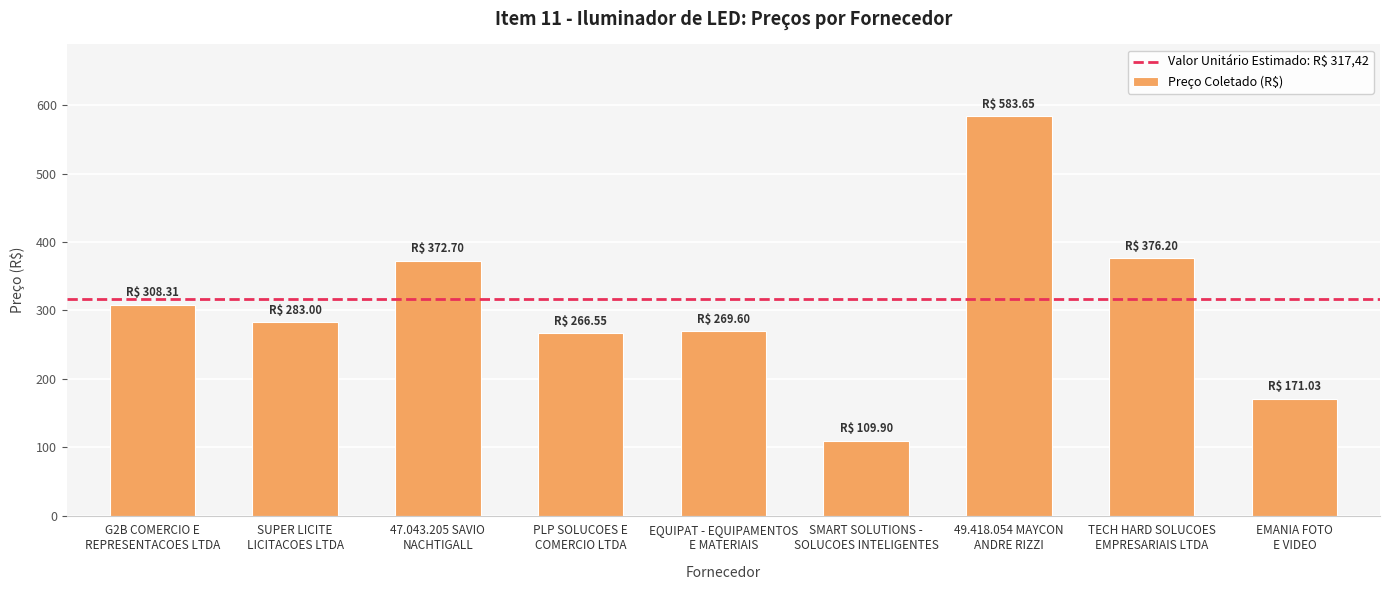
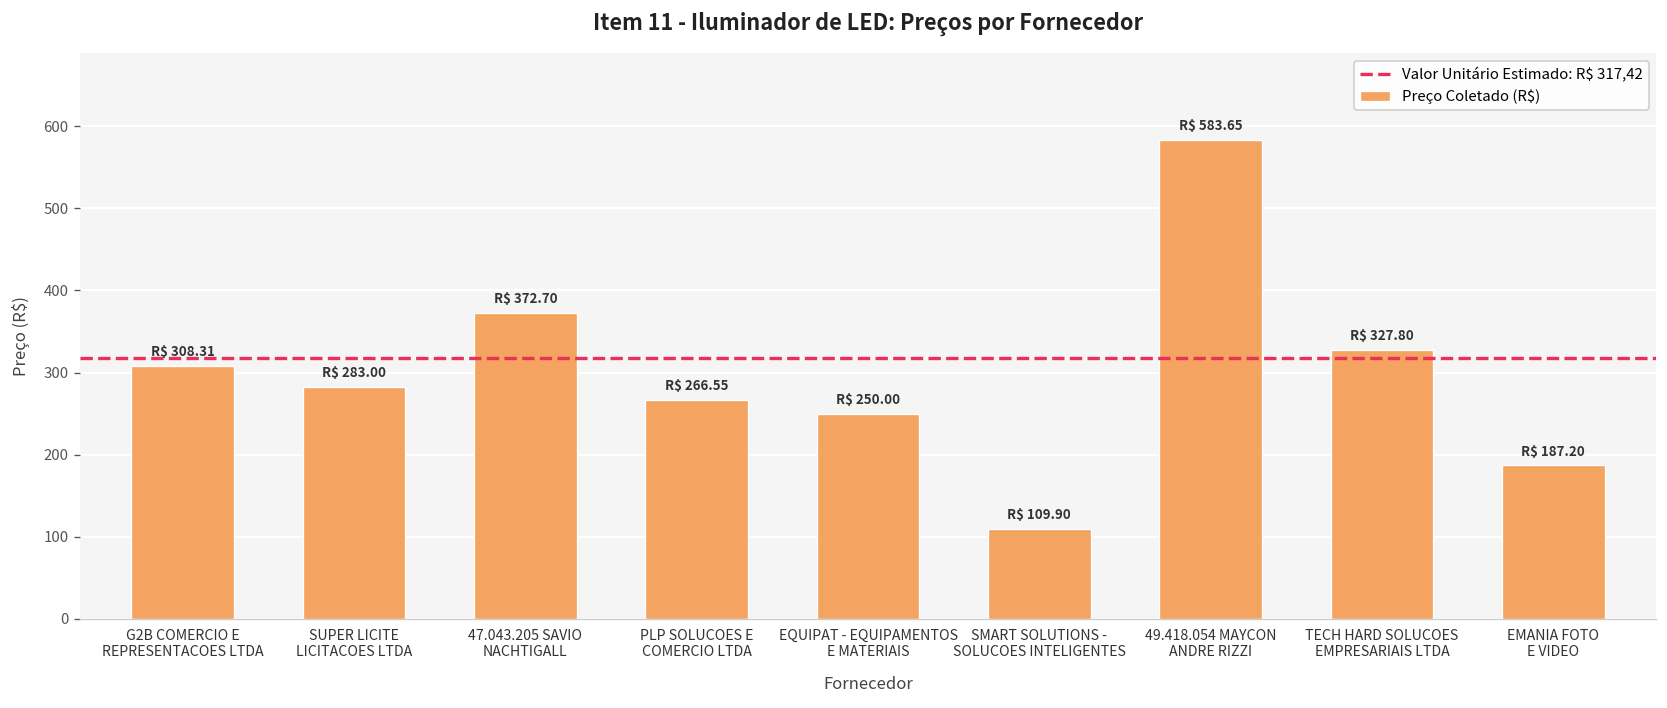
EQUIPAT - EQUIPAMENTOS E MATERIAIS: 269.60 -> 250.00
TECH HARD SOLUCOES EMPRESARIAIS LTDA: 376.20 -> 327.80
EMANIA FOTO E VIDEO: 171.03 -> 187.20
